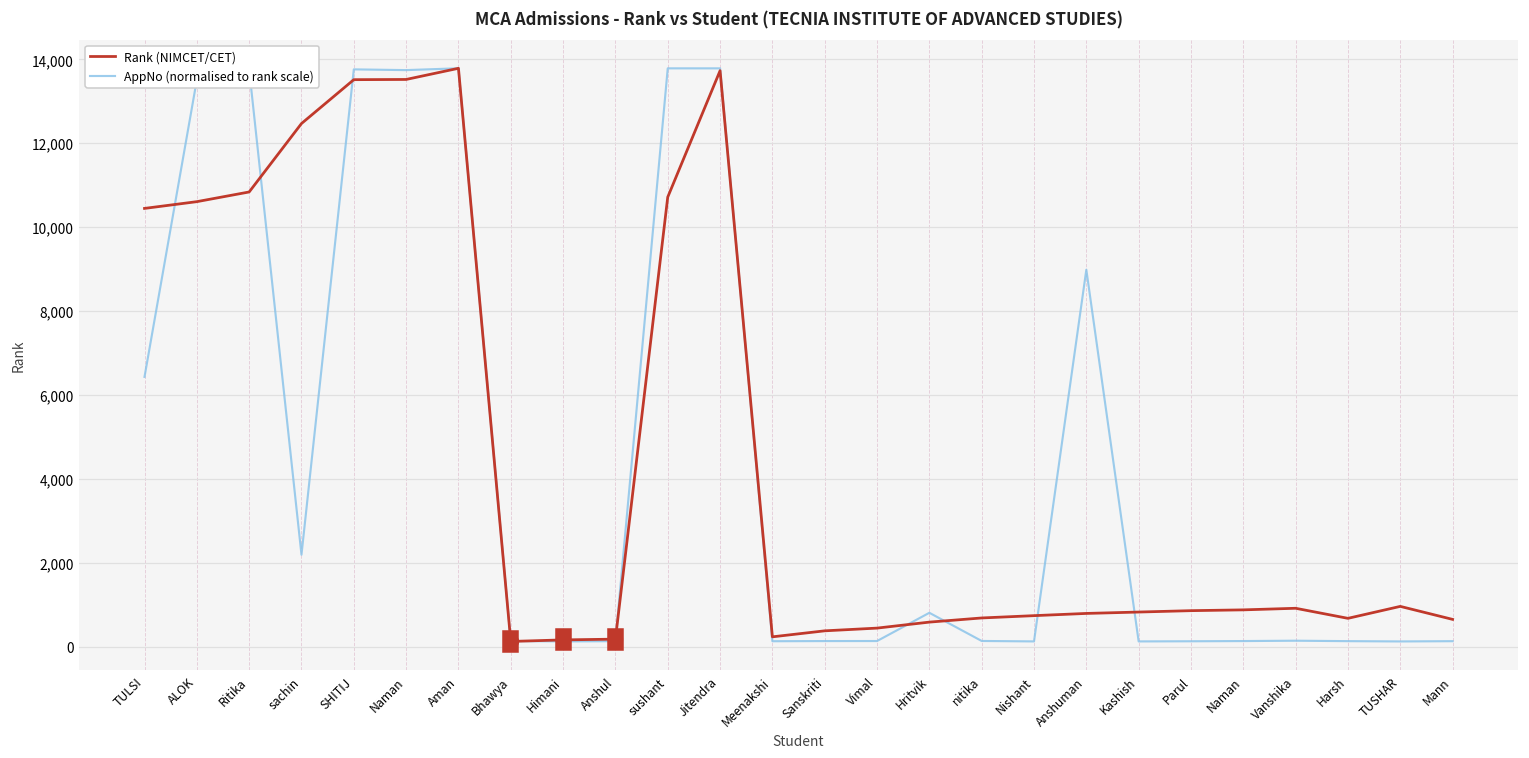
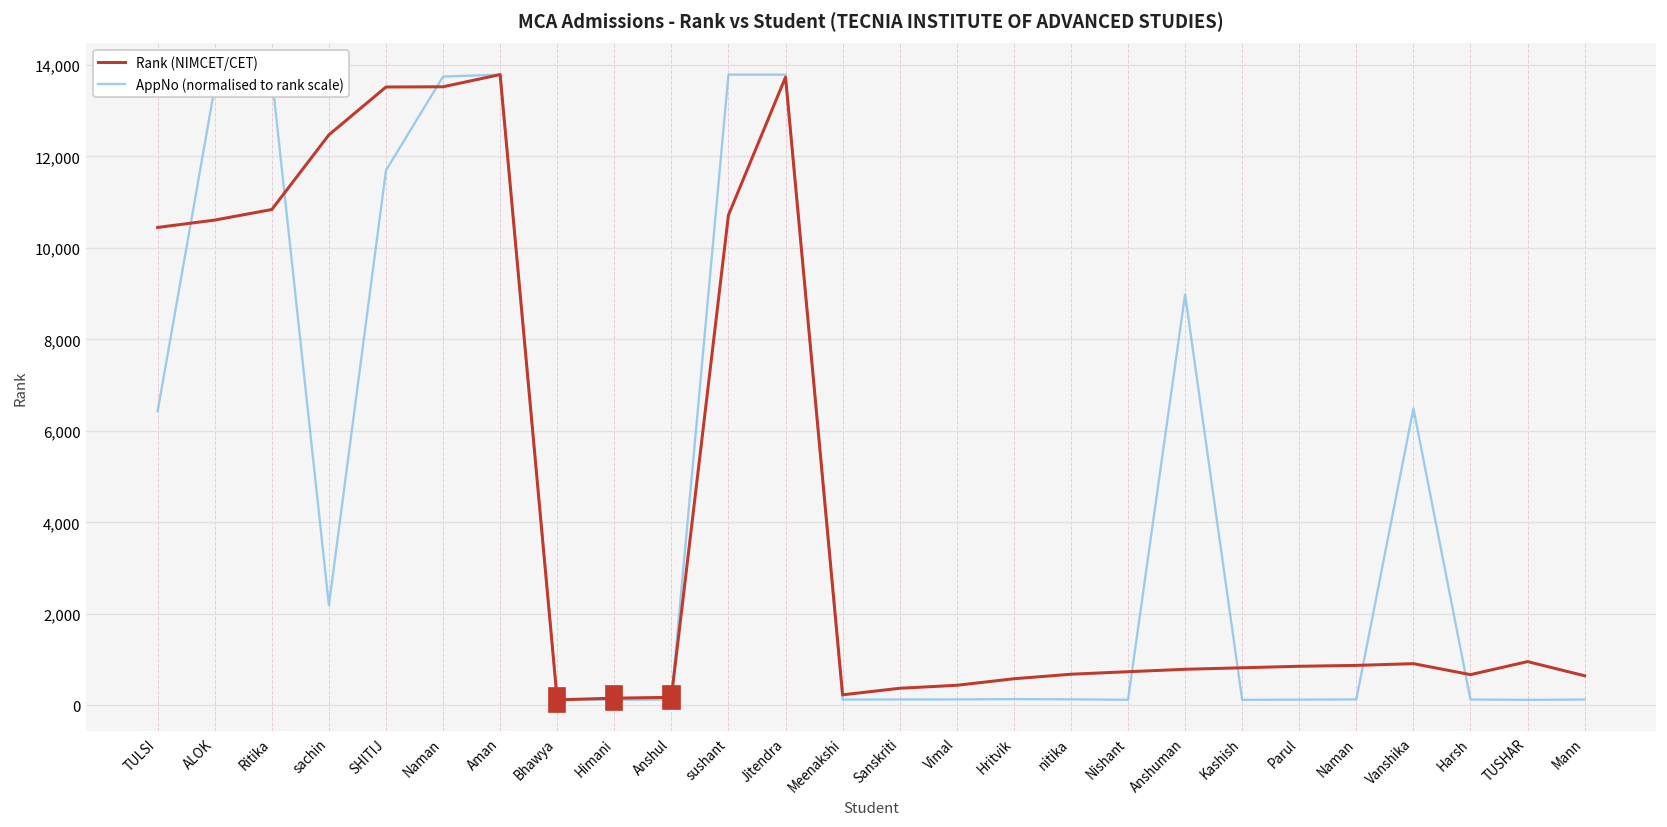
AppNo (normalised to rank scale), SHITIJ: 13,800 -> 11,700
AppNo (normalised to rank scale), Hritvik: 800 -> 100
AppNo (normalised to rank scale), Vanshika: 100 -> 6,500
